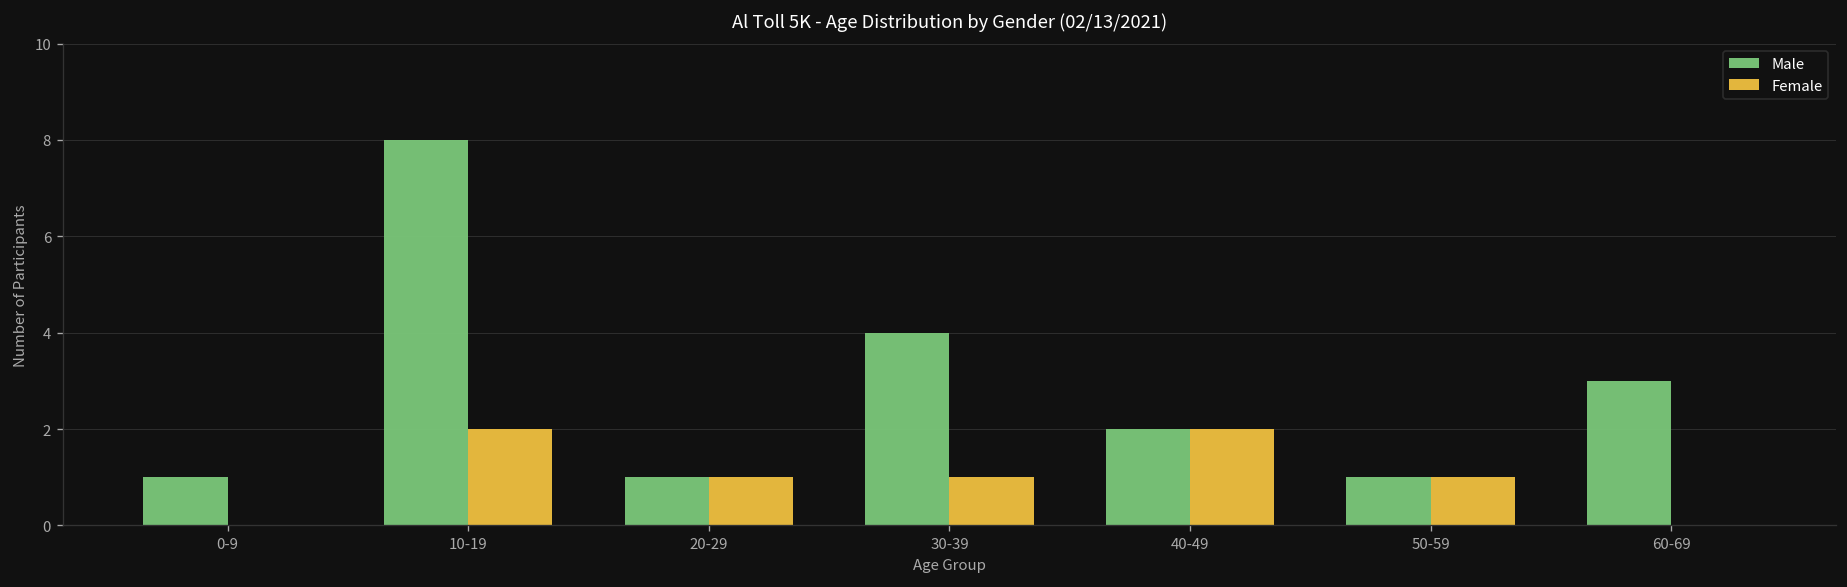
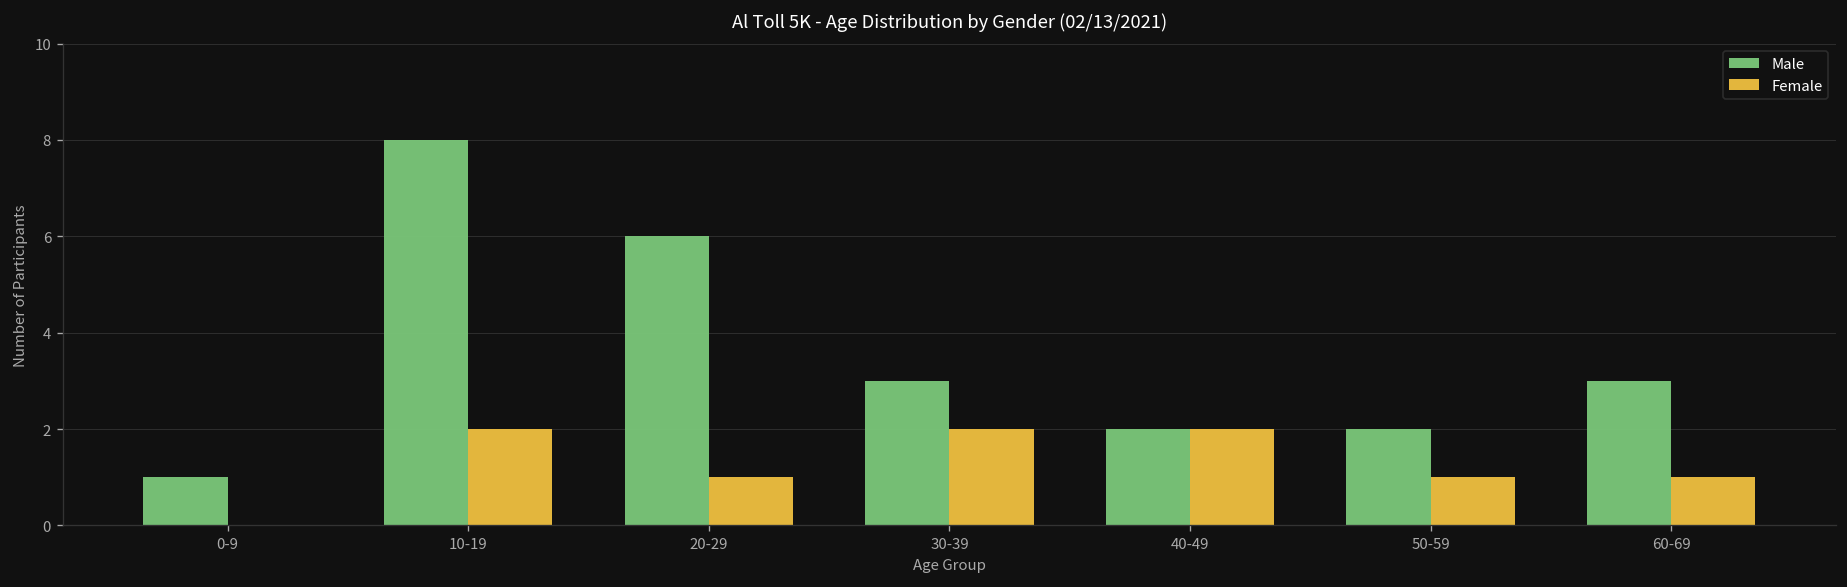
Male, 20-29: 1 -> 6
Male, 30-39: 4 -> 3
Female, 30-39: 1 -> 2
Male, 50-59: 1 -> 2
Female, 60-69: 0 -> 1
